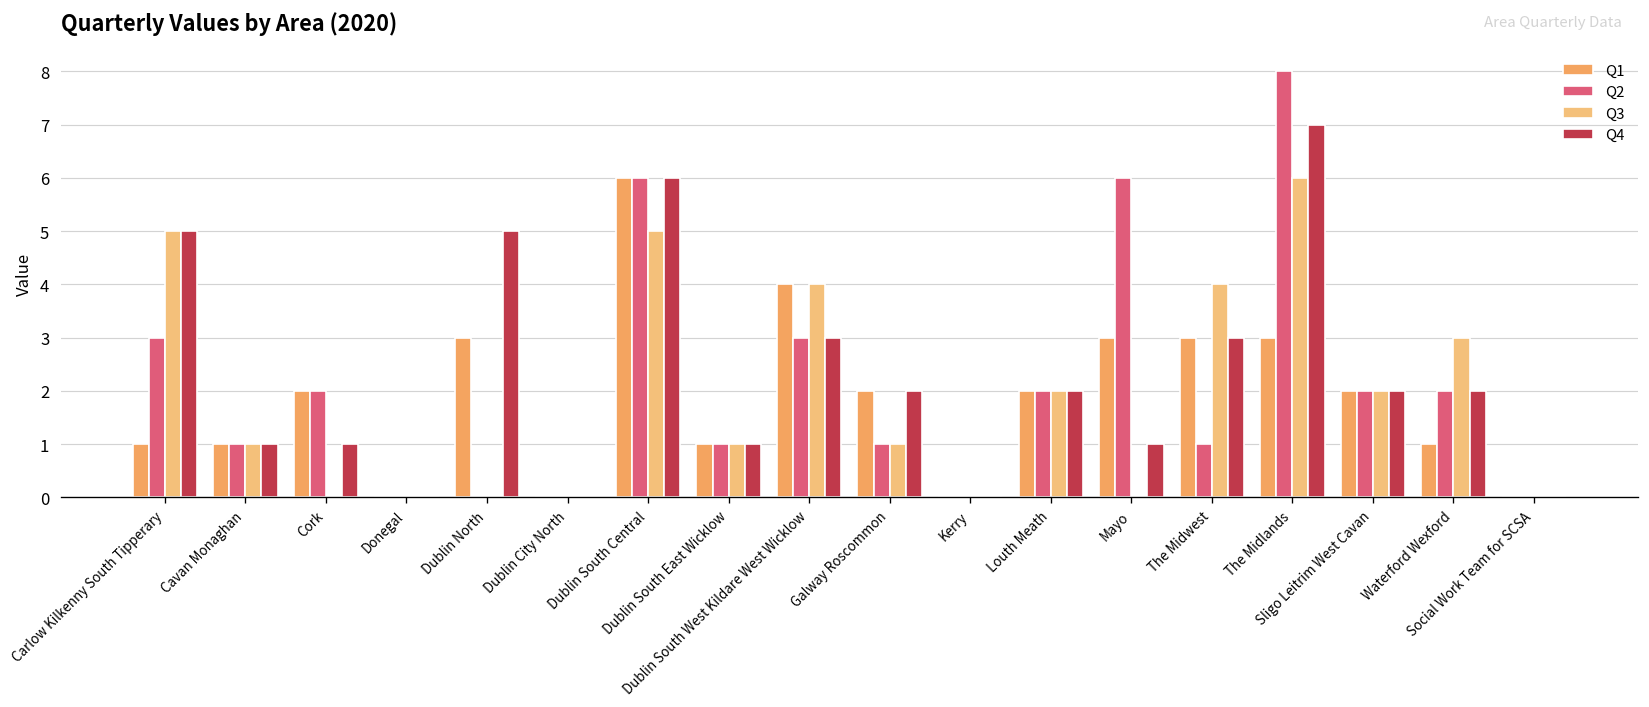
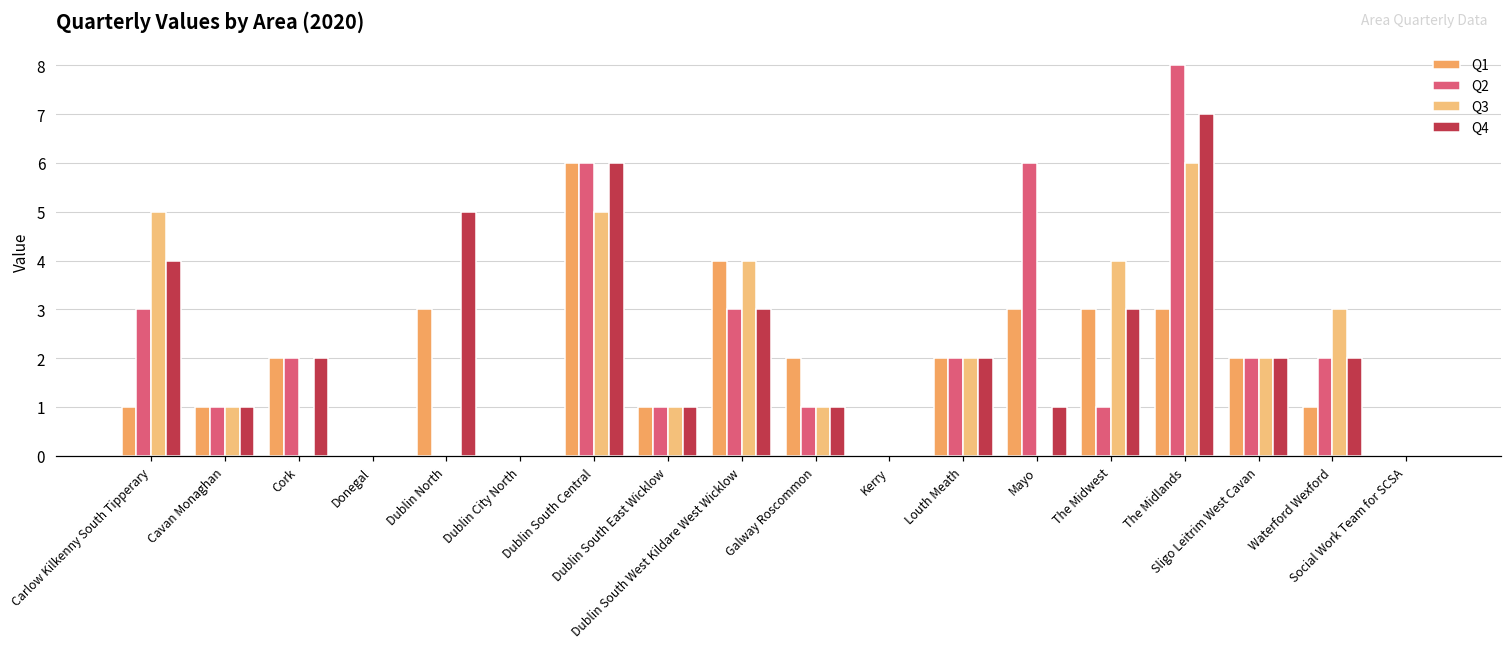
Q4, Carlow Kilkenny South Tipperary: 5 -> 4
Q4, Cork: 1 -> 2
Q4, Galway Roscommon: 2 -> 1
